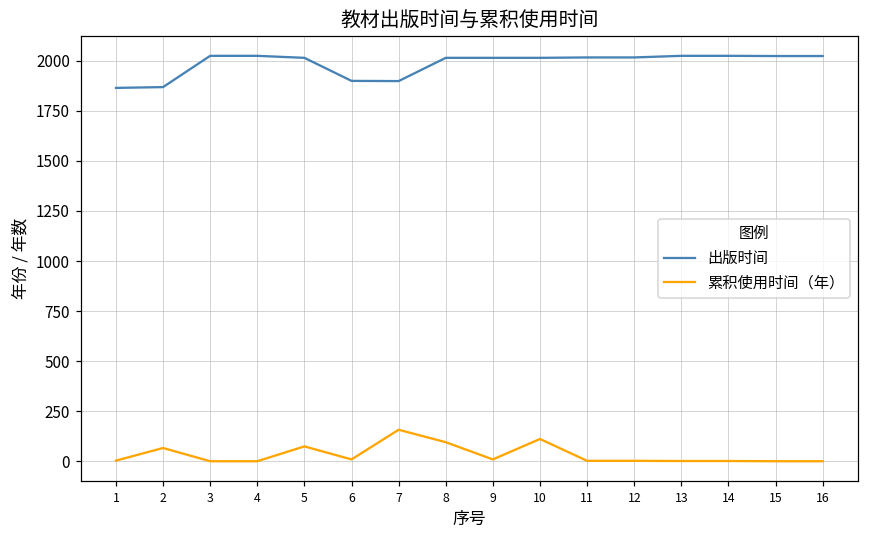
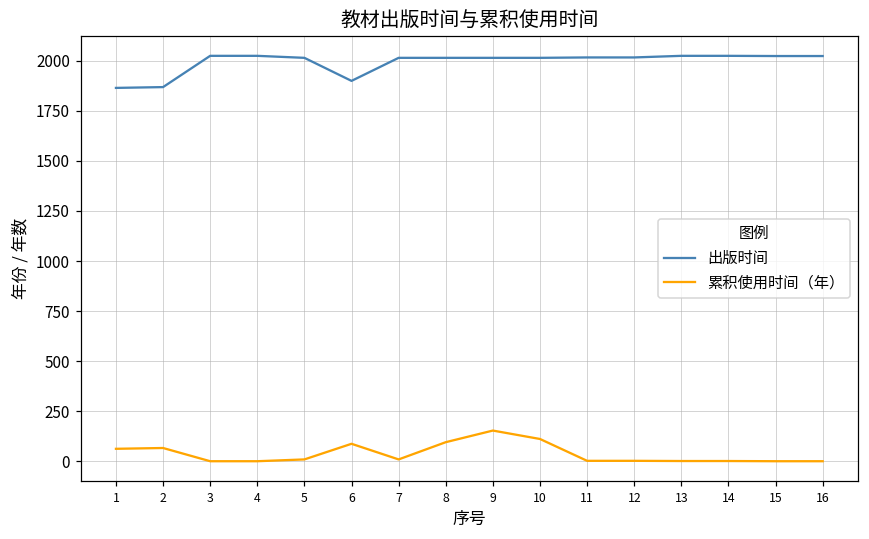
累积使用时间（年）, 1: 0 -> 60
累积使用时间（年）, 5: 80 -> 10
累积使用时间（年）, 6: 10 -> 90
出版时间, 7: 1900 -> 2010
累积使用时间（年）, 7: 160 -> 10
累积使用时间（年）, 9: 10 -> 150
